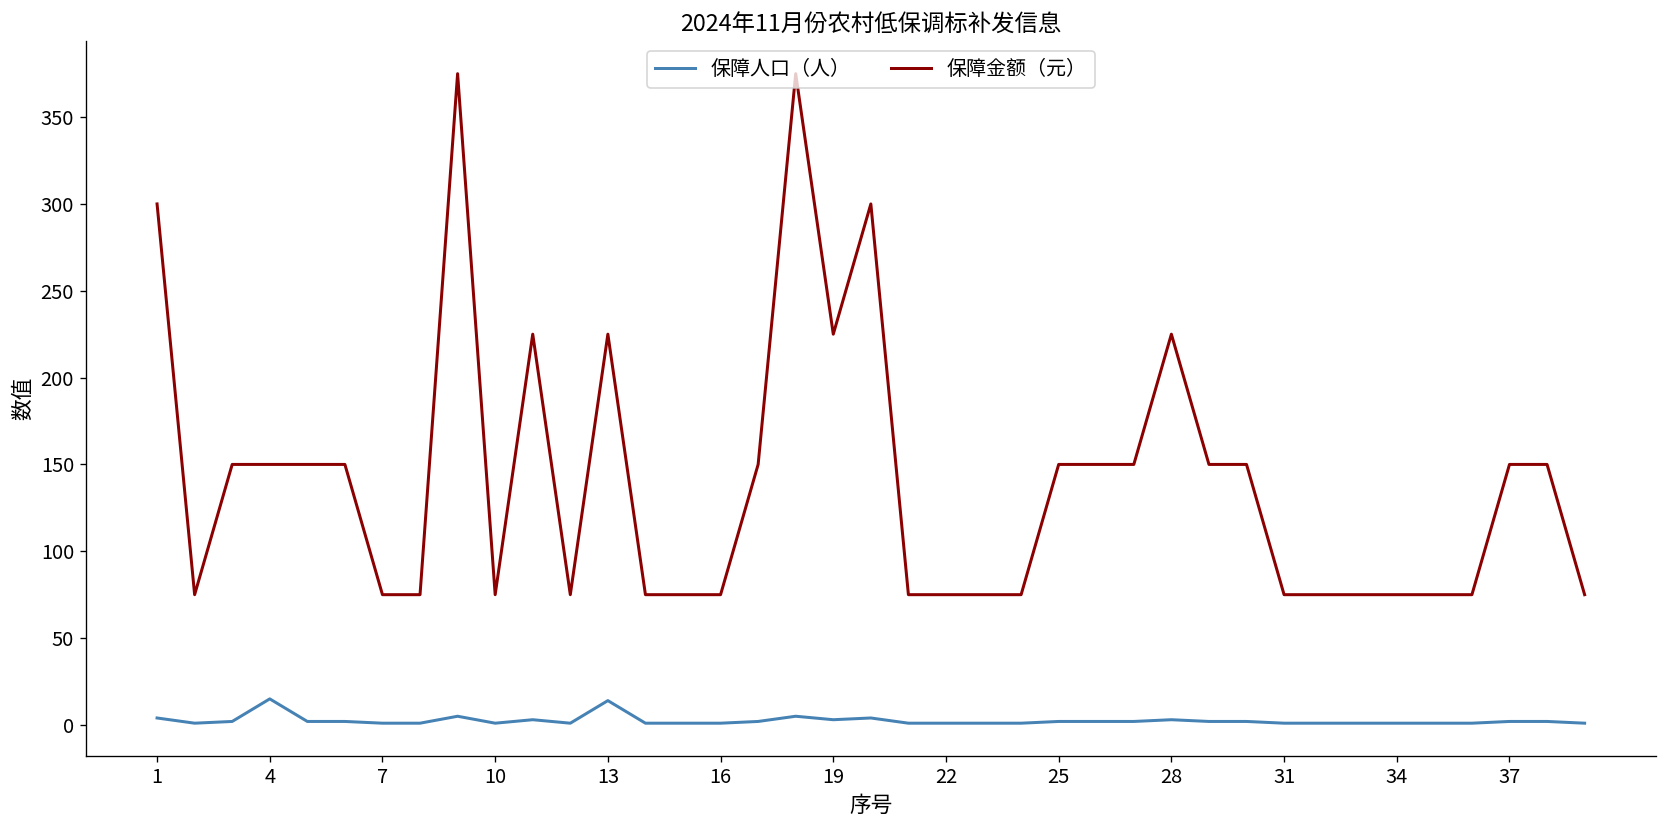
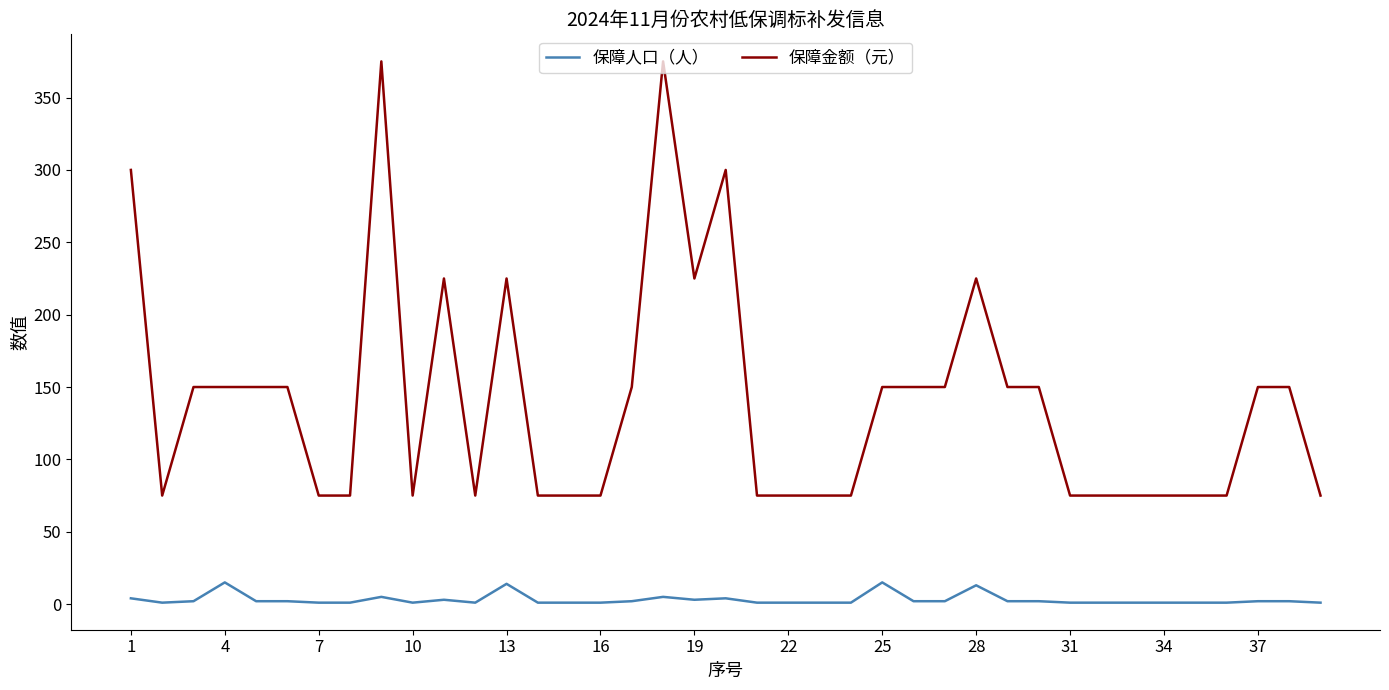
保障人口（人）, 25: 2 -> 15
保障人口（人）, 28: 3 -> 13
